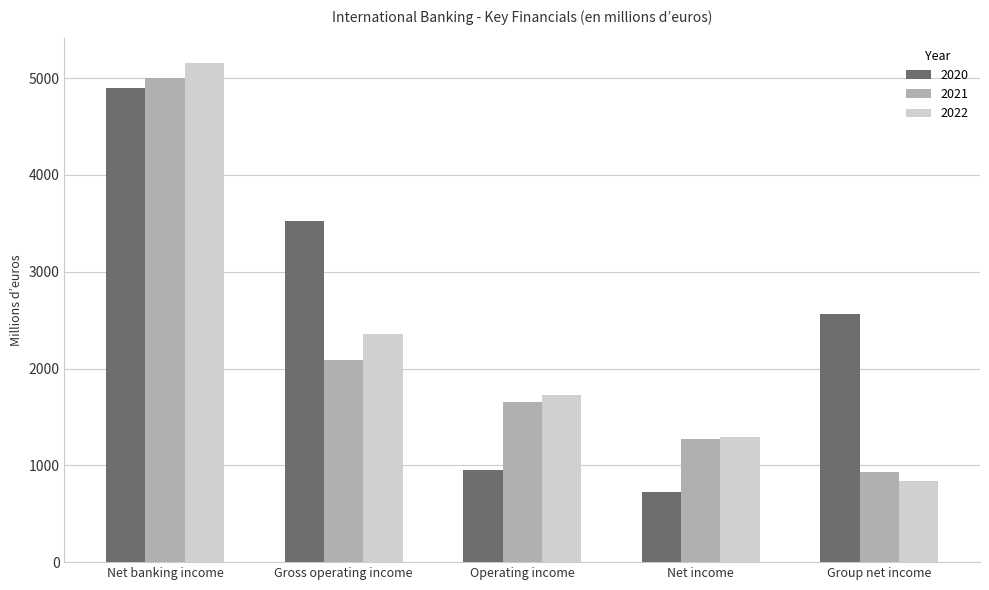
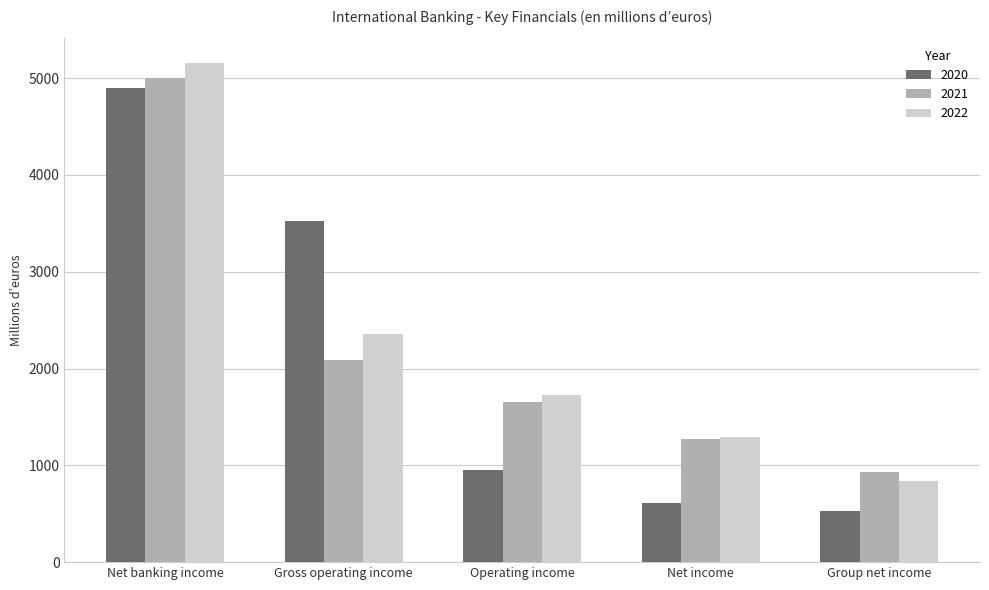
2020, Net income: 700 -> 600
2020, Group net income: 2600 -> 500
